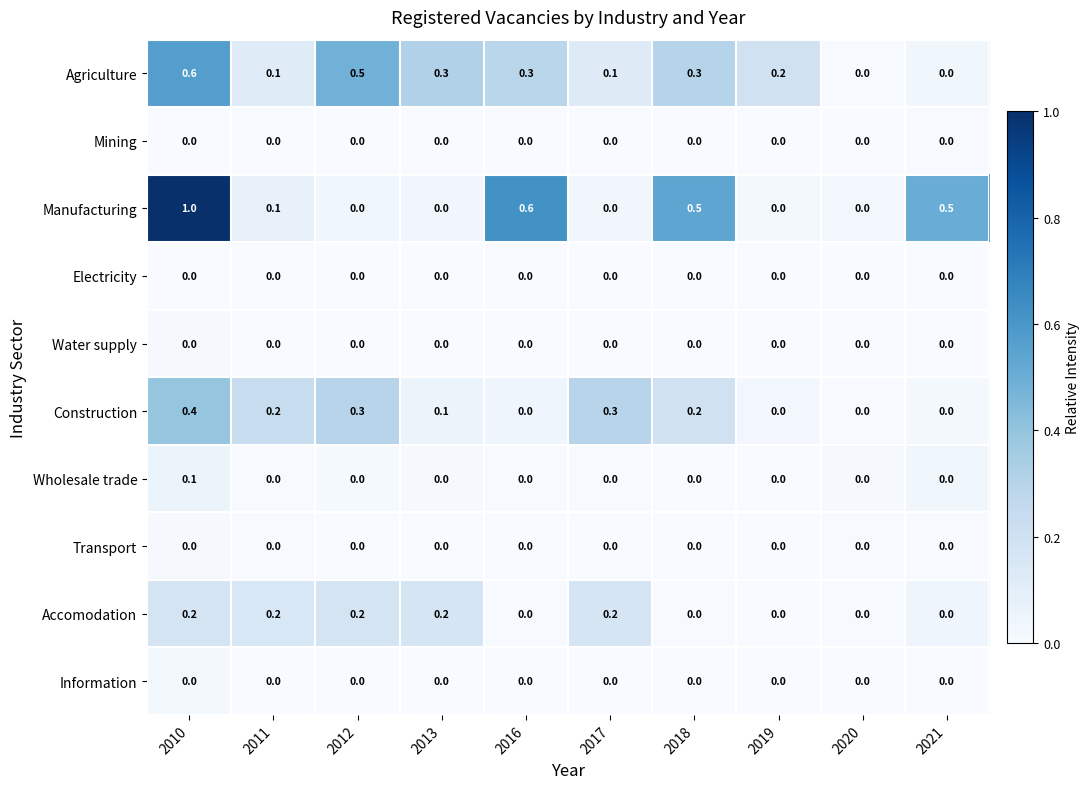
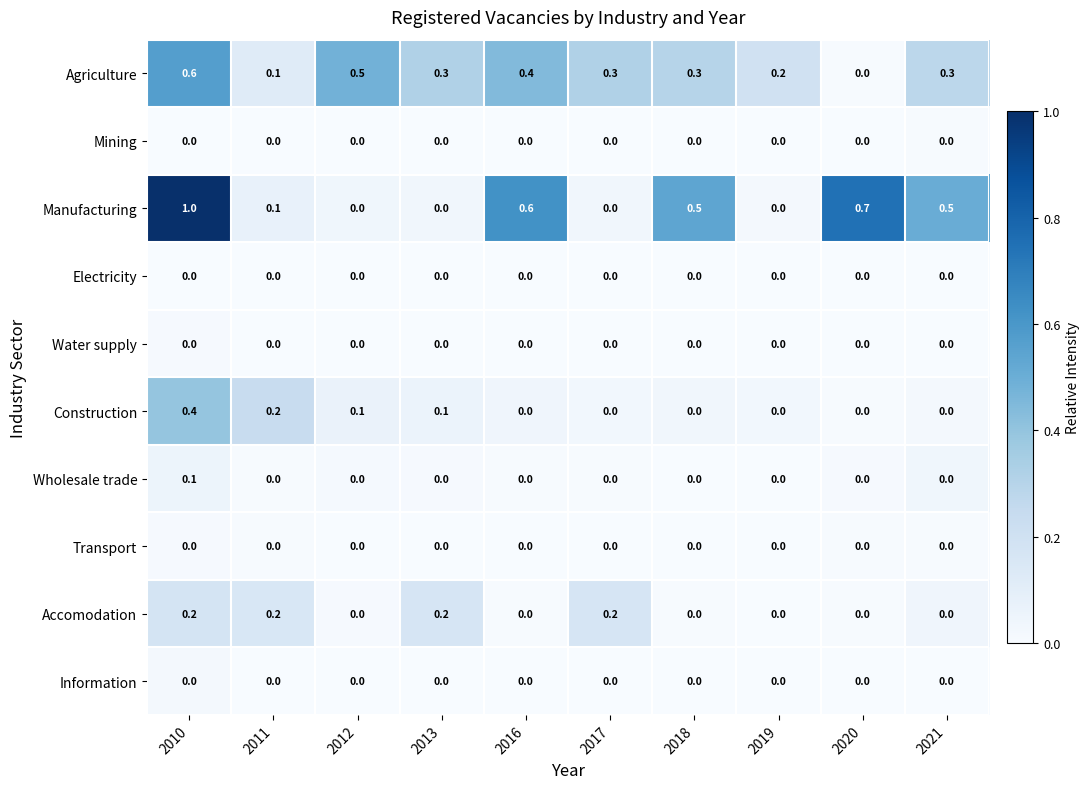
Agriculture, 2016: 0.3 -> 0.4
Agriculture, 2017: 0.1 -> 0.3
Agriculture, 2021: 0.0 -> 0.3
Manufacturing, 2020: 0.0 -> 0.7
Construction, 2012: 0.3 -> 0.1
Construction, 2017: 0.3 -> 0.0
Construction, 2018: 0.2 -> 0.0
Accomodation, 2012: 0.2 -> 0.0
